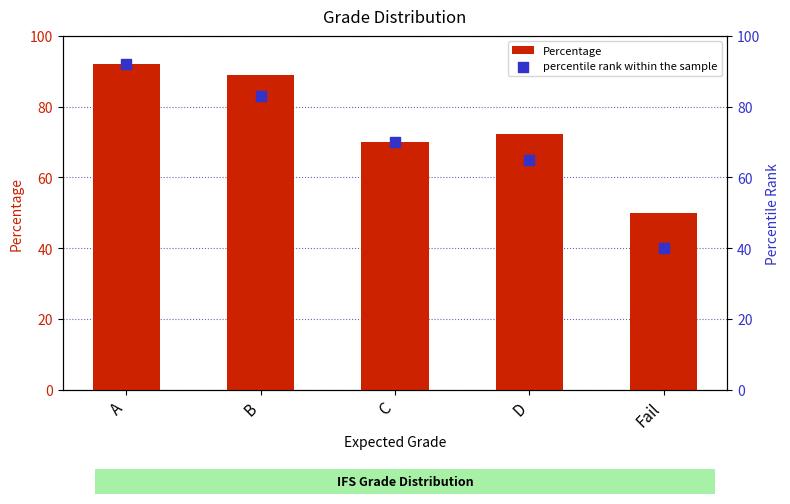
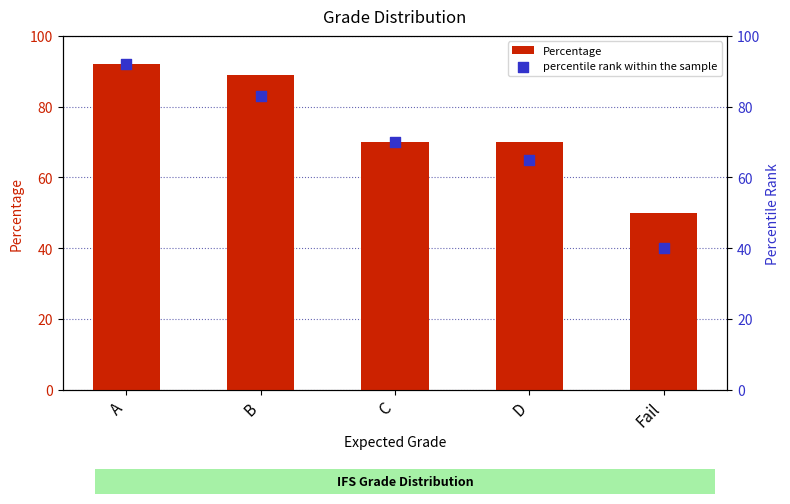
Percentage, D: 72 -> 70
